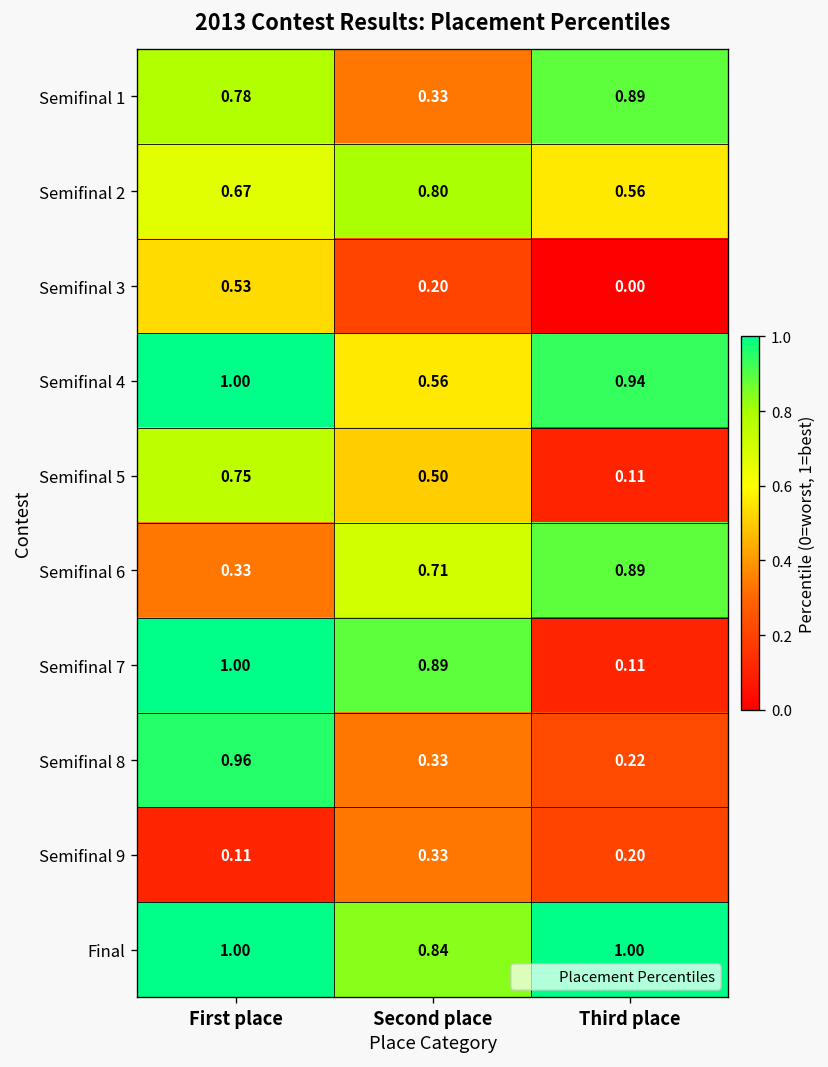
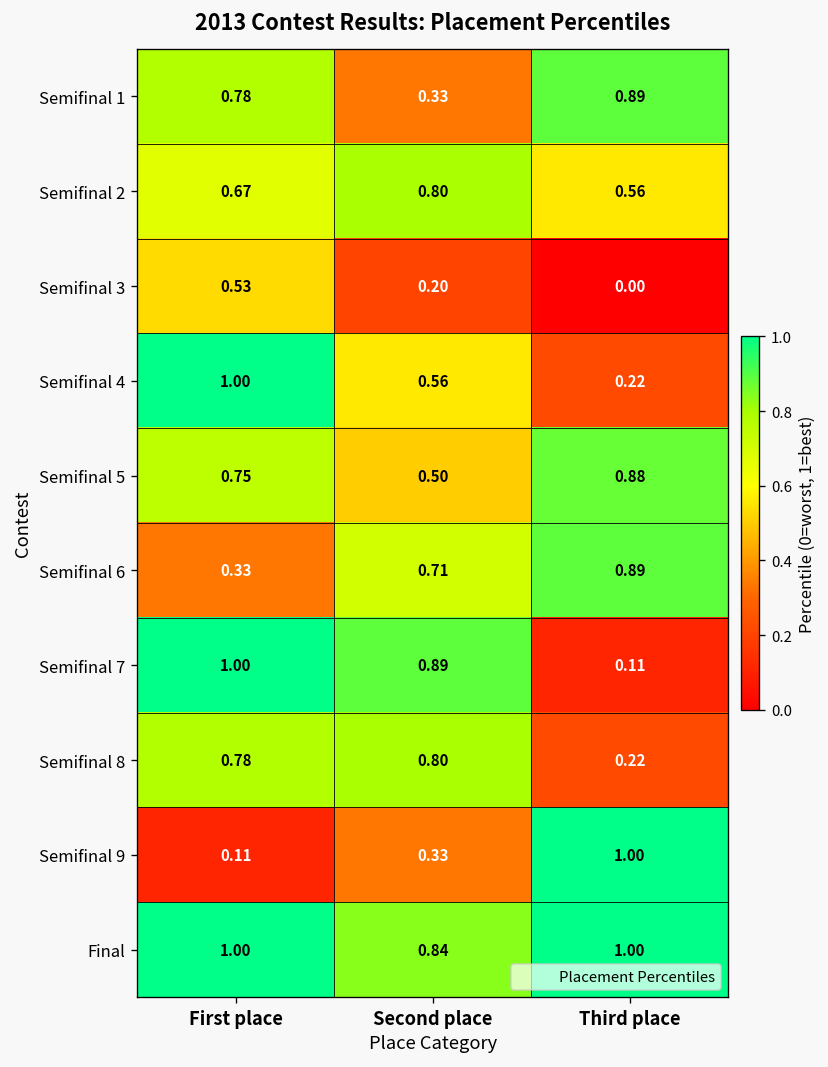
Semifinal 4, Third place: 0.94 -> 0.22
Semifinal 5, Third place: 0.11 -> 0.88
Semifinal 8, First place: 0.96 -> 0.78
Semifinal 8, Second place: 0.33 -> 0.80
Semifinal 9, Third place: 0.20 -> 1.00
